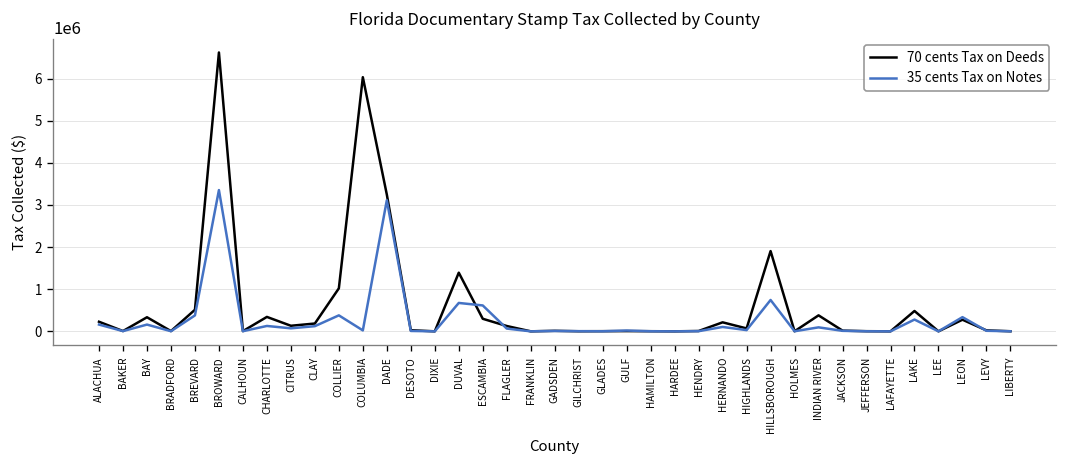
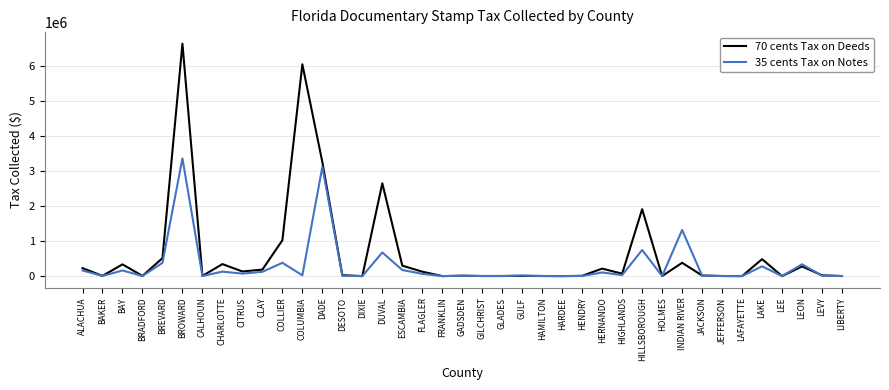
70 cents Tax on Deeds, DUVAL: 1400000 -> 2600000
35 cents Tax on Notes, ESCAMBIA: 600000 -> 200000
35 cents Tax on Notes, INDIAN RIVER: 100000 -> 1300000
